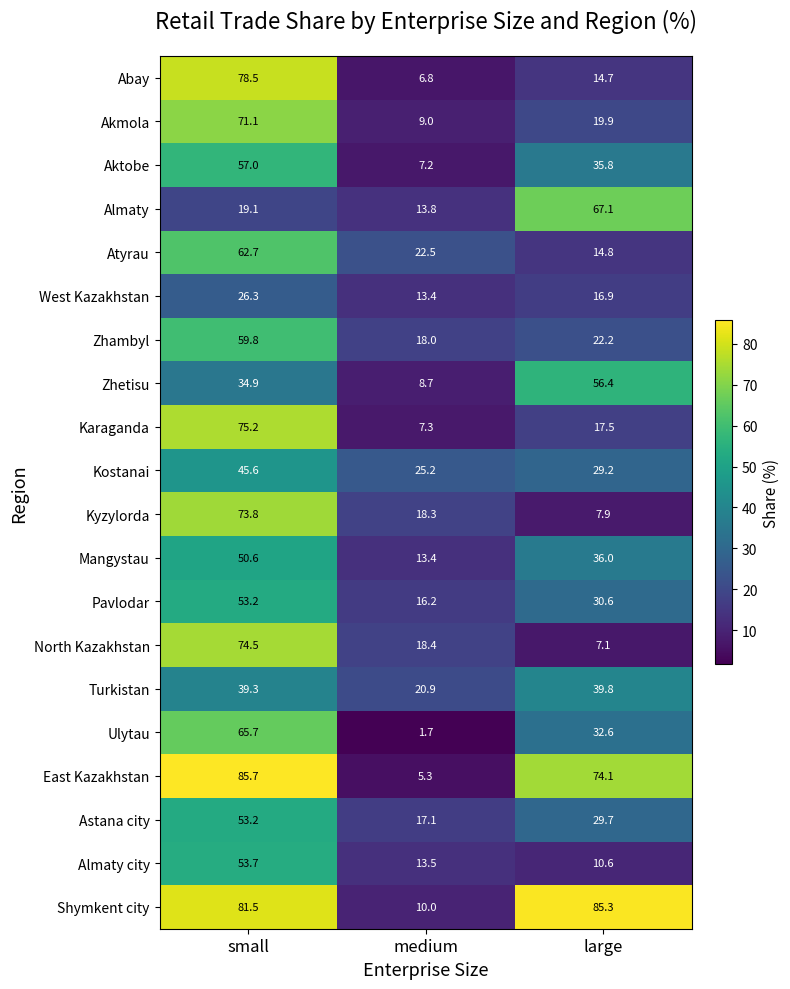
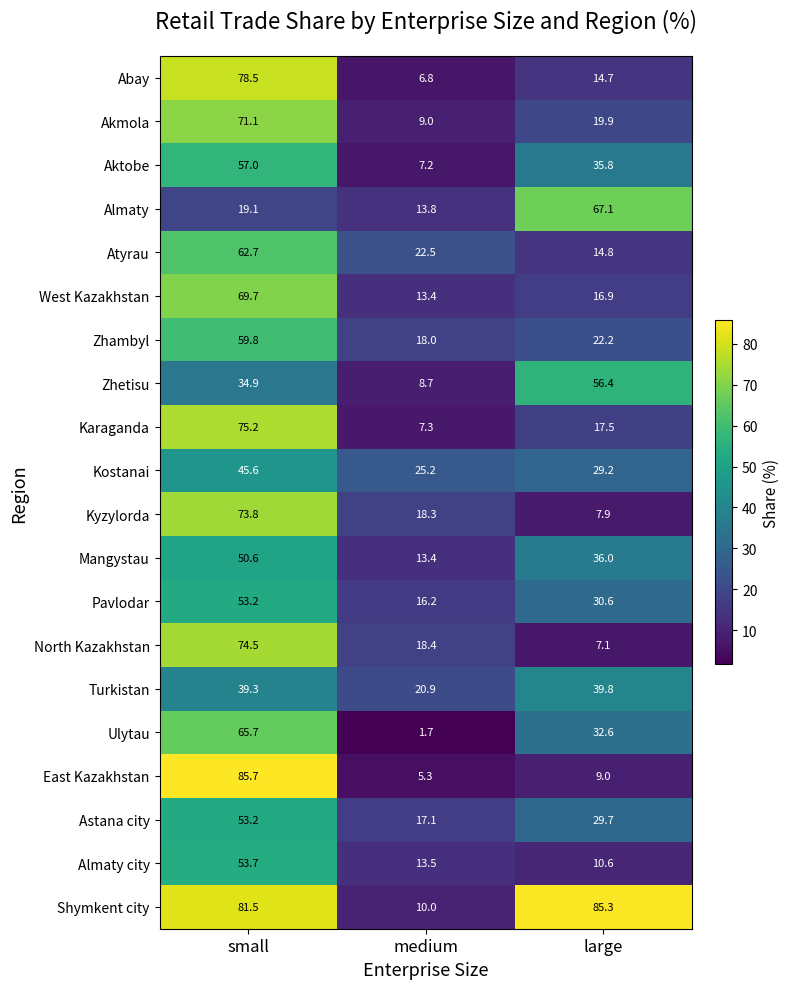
West Kazakhstan, small: 26.3 -> 69.7
East Kazakhstan, large: 74.1 -> 9.0
